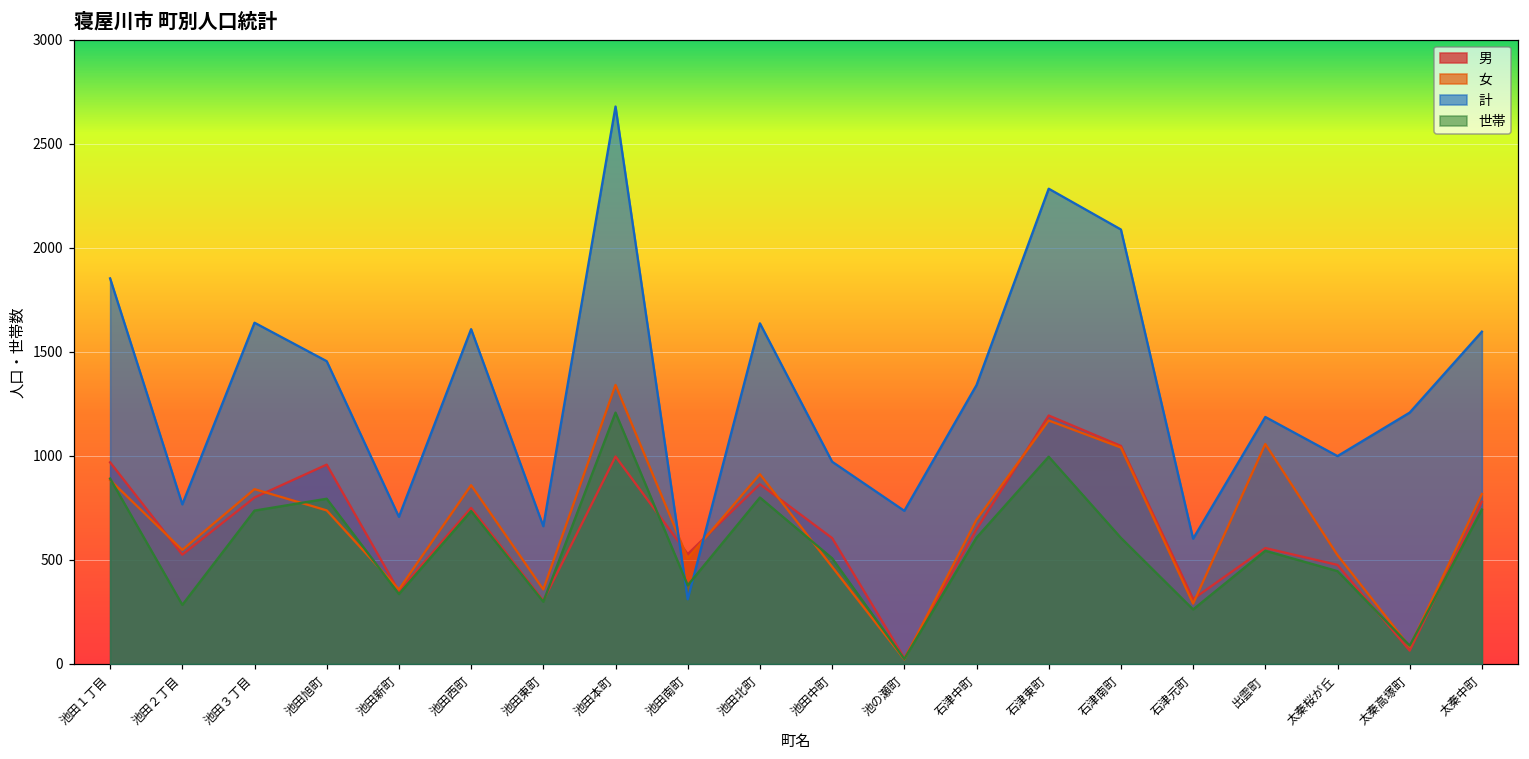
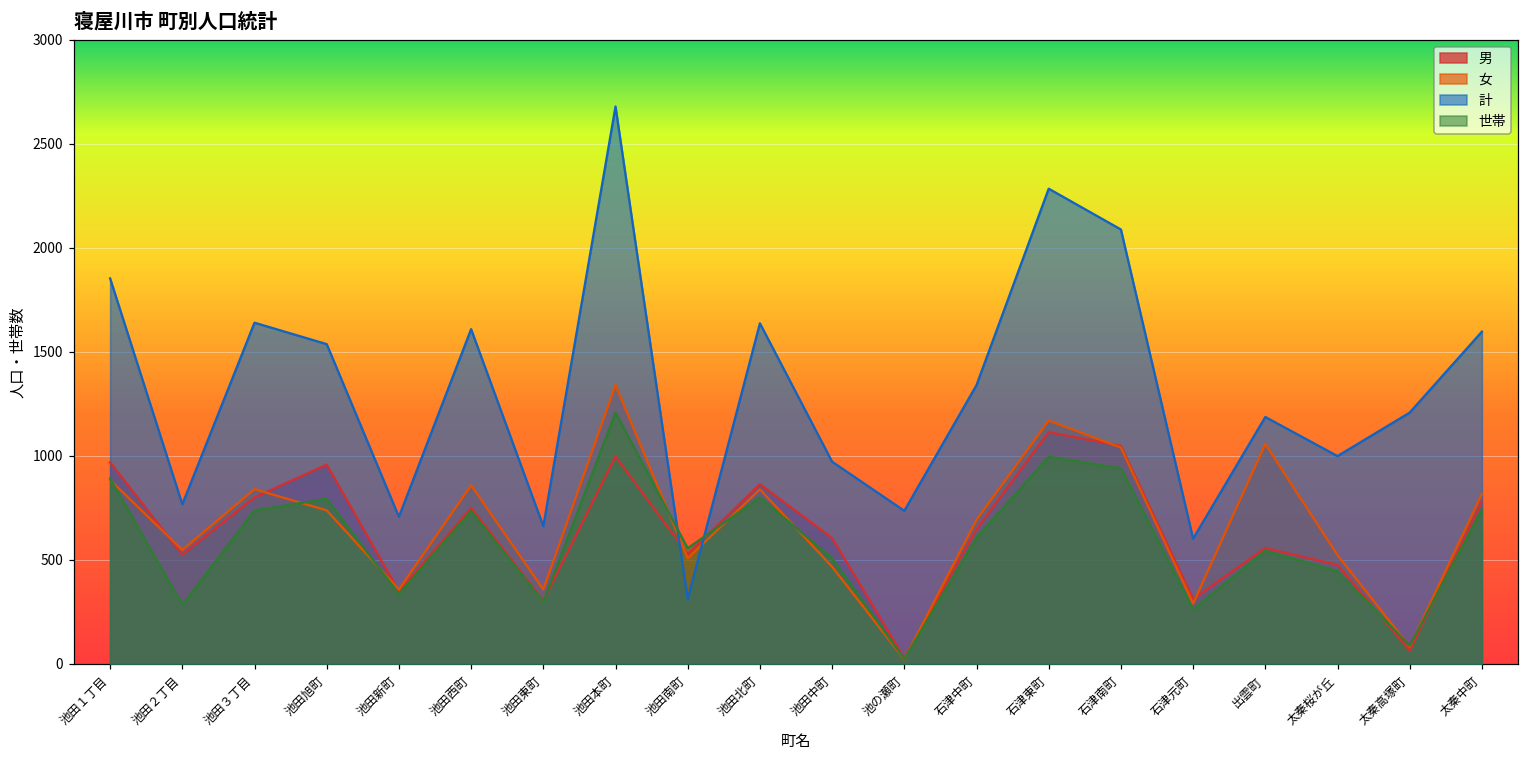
計, 池田旭町: 1460 -> 1540
世帯, 池田南町: 380 -> 560
女, 池田北町: 910 -> 840
男, 石津東町: 1190 -> 1110
世帯, 石津南町: 610 -> 940
